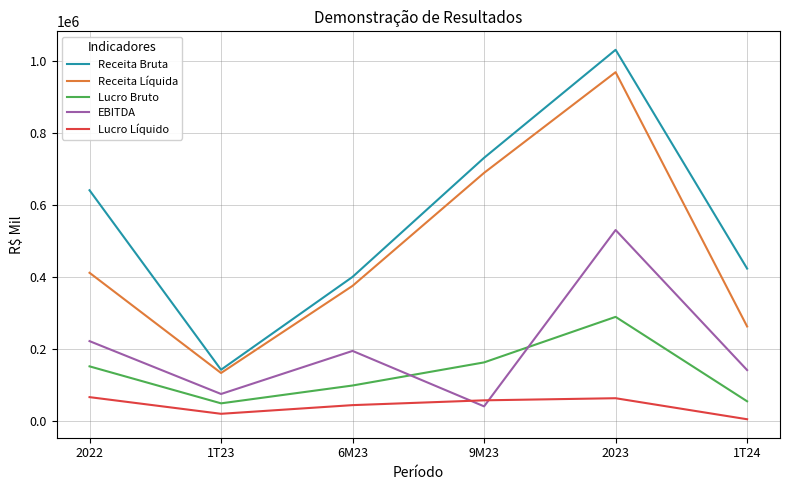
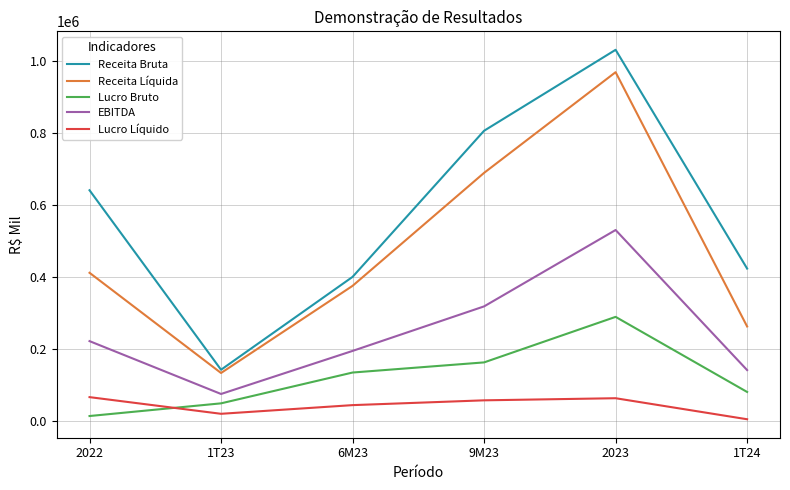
Lucro Bruto, 2022: 150000 -> 10000
Lucro Bruto, 6M23: 100000 -> 140000
Receita Bruta, 9M23: 730000 -> 810000
EBITDA, 9M23: 40000 -> 320000
Lucro Bruto, 1T24: 60000 -> 80000
